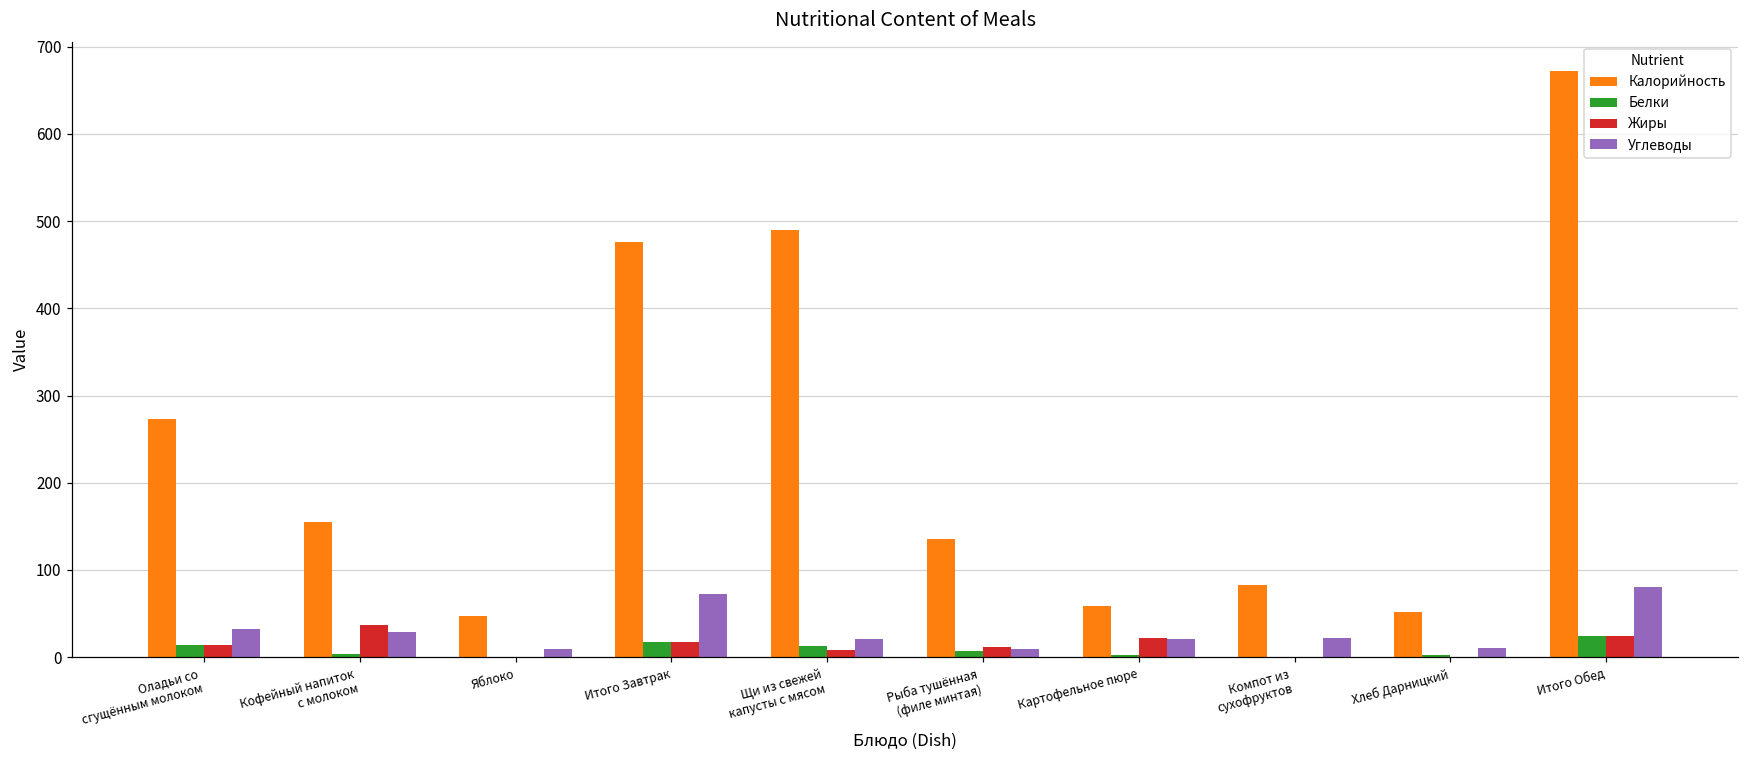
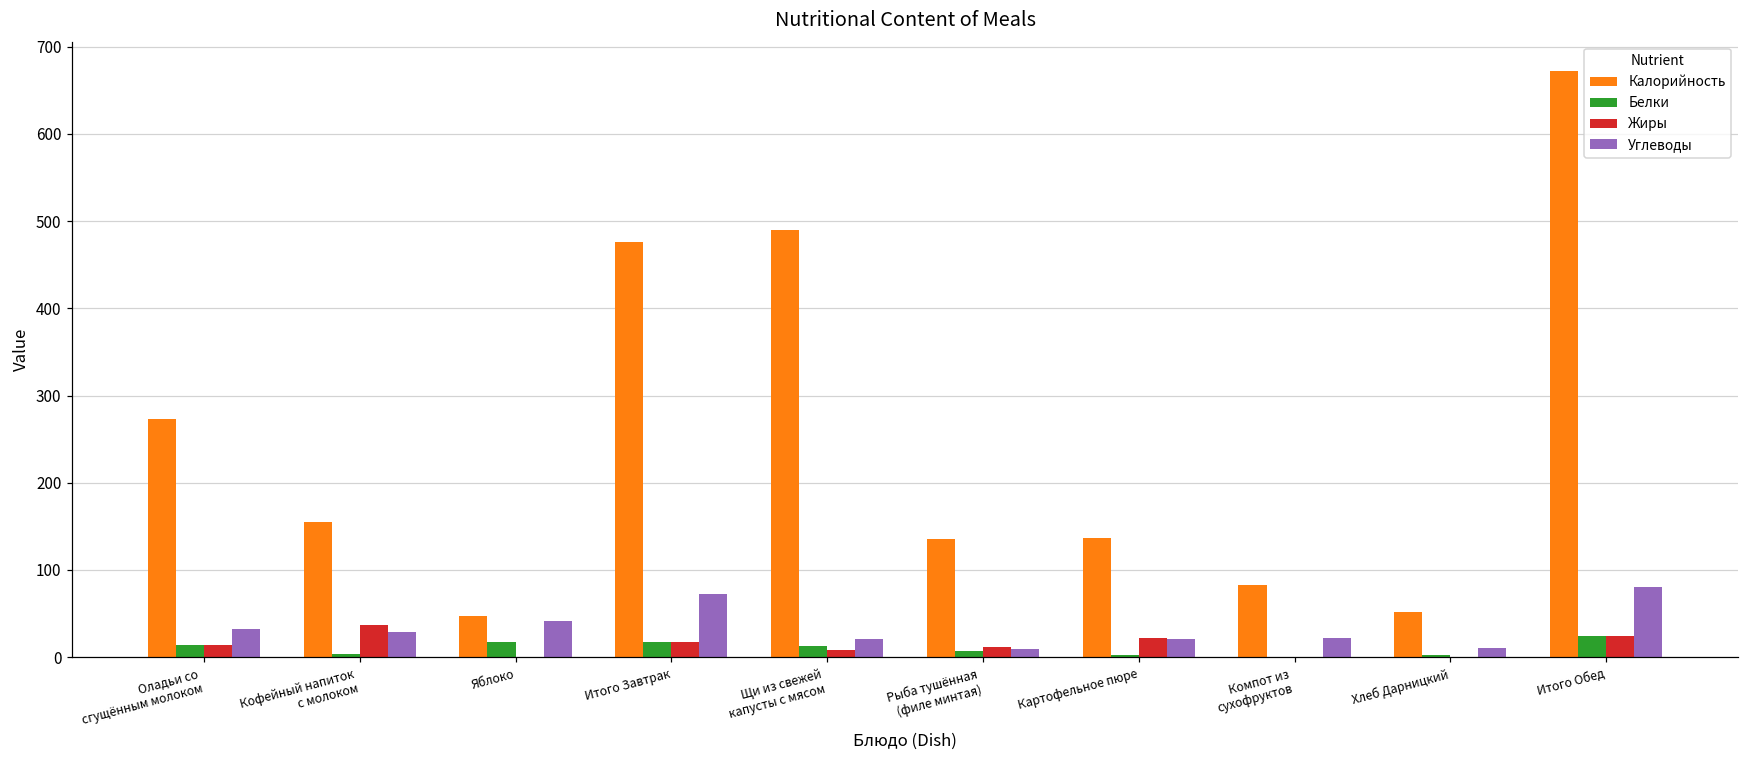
Белки, Яблоко: 0 -> 20
Углеводы, Яблоко: 10 -> 40
Калорийность, Картофельное пюре: 60 -> 140
